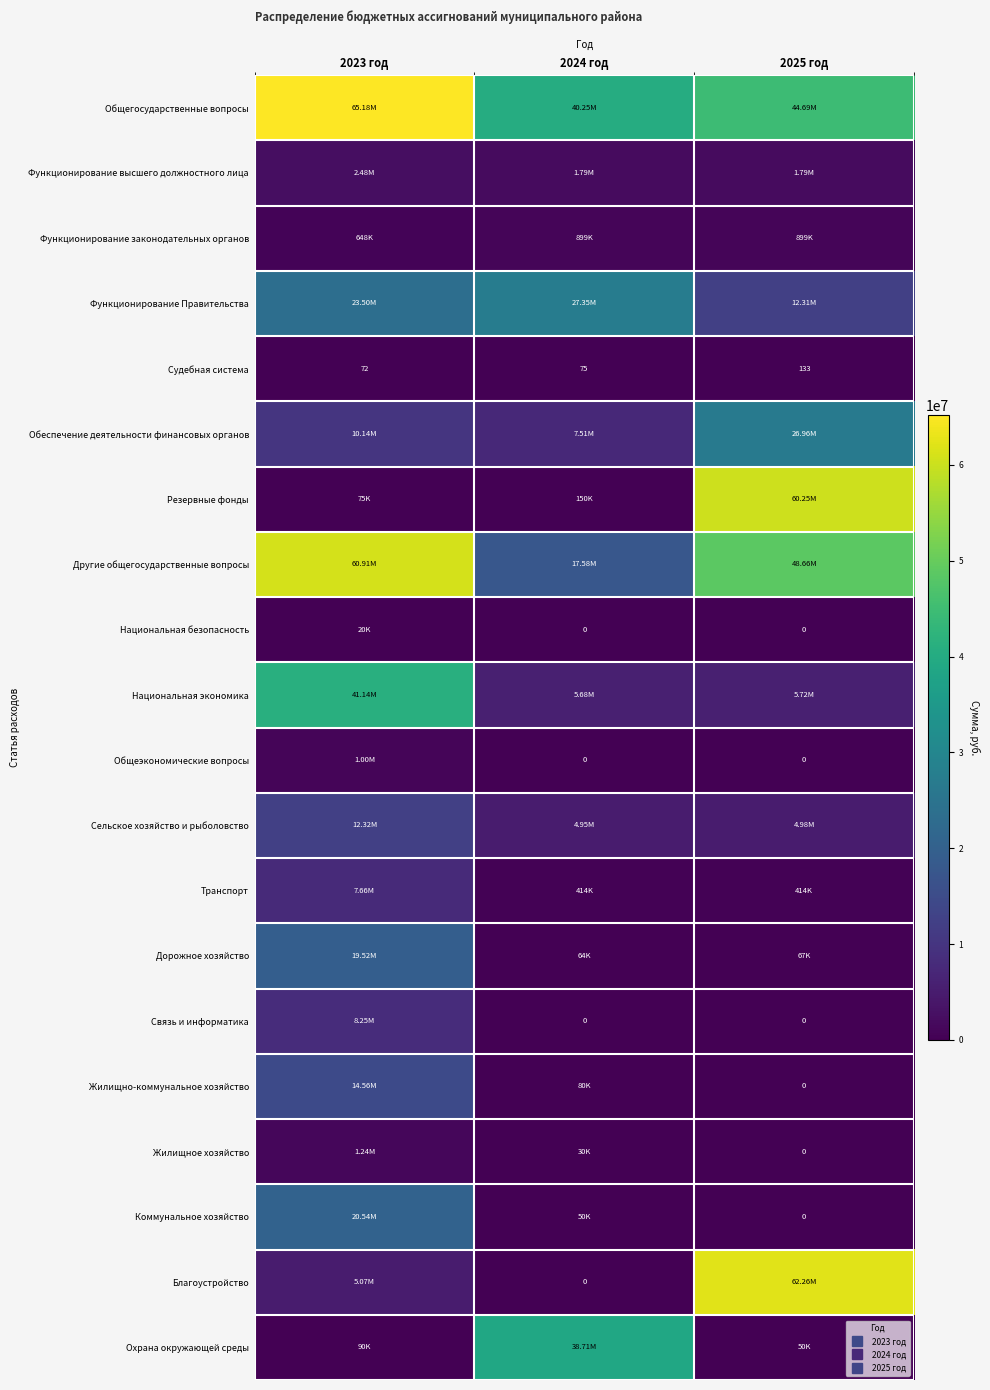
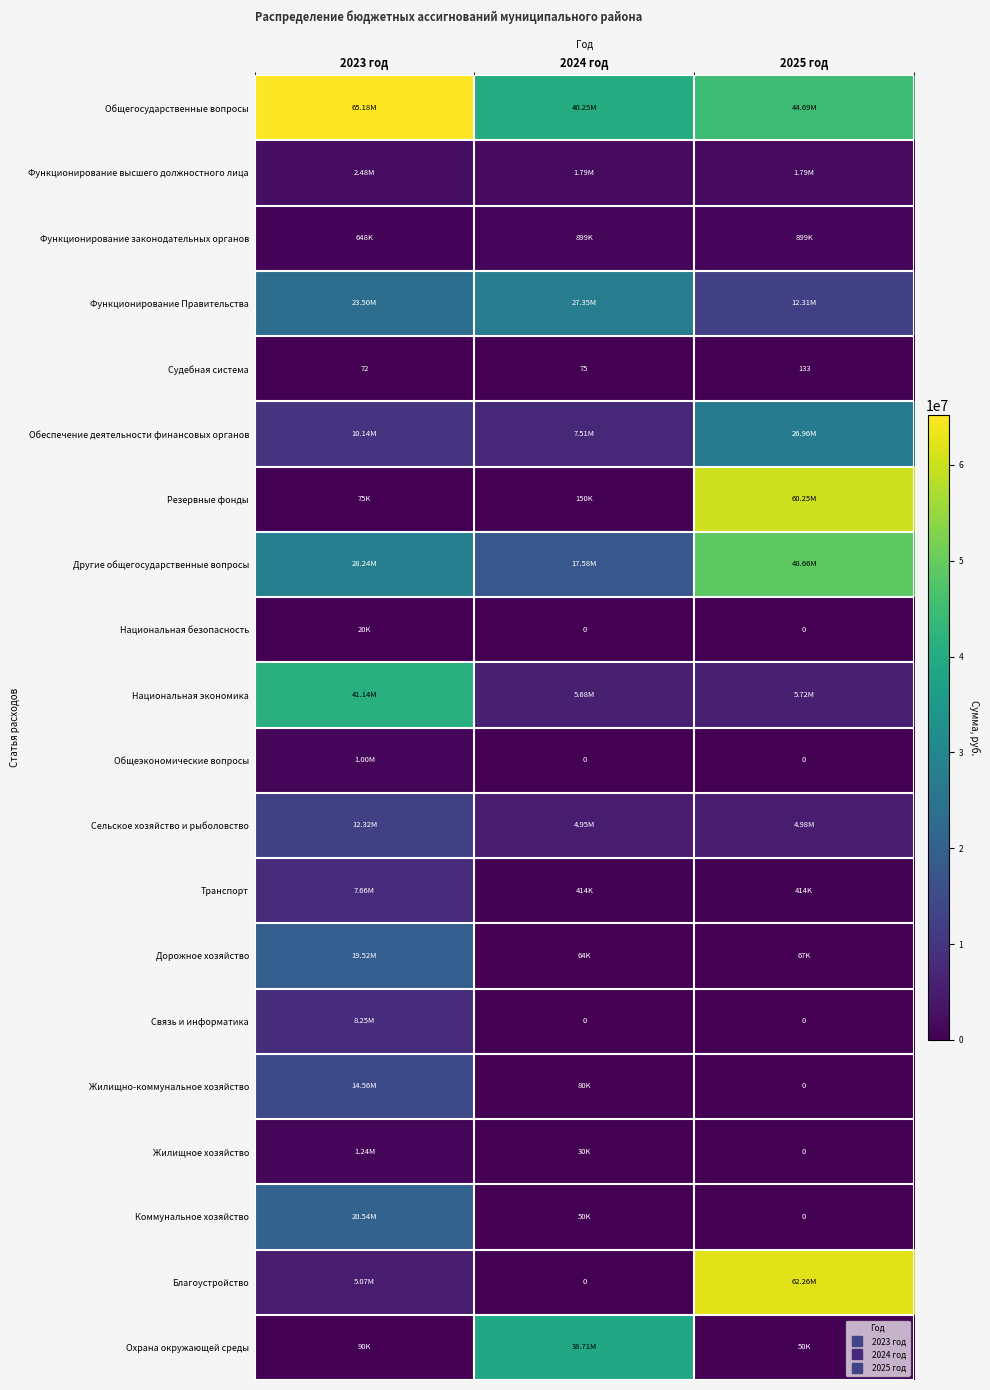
Другие общегосударственные вопросы, 2023 год: 60.91M -> 28.24M
